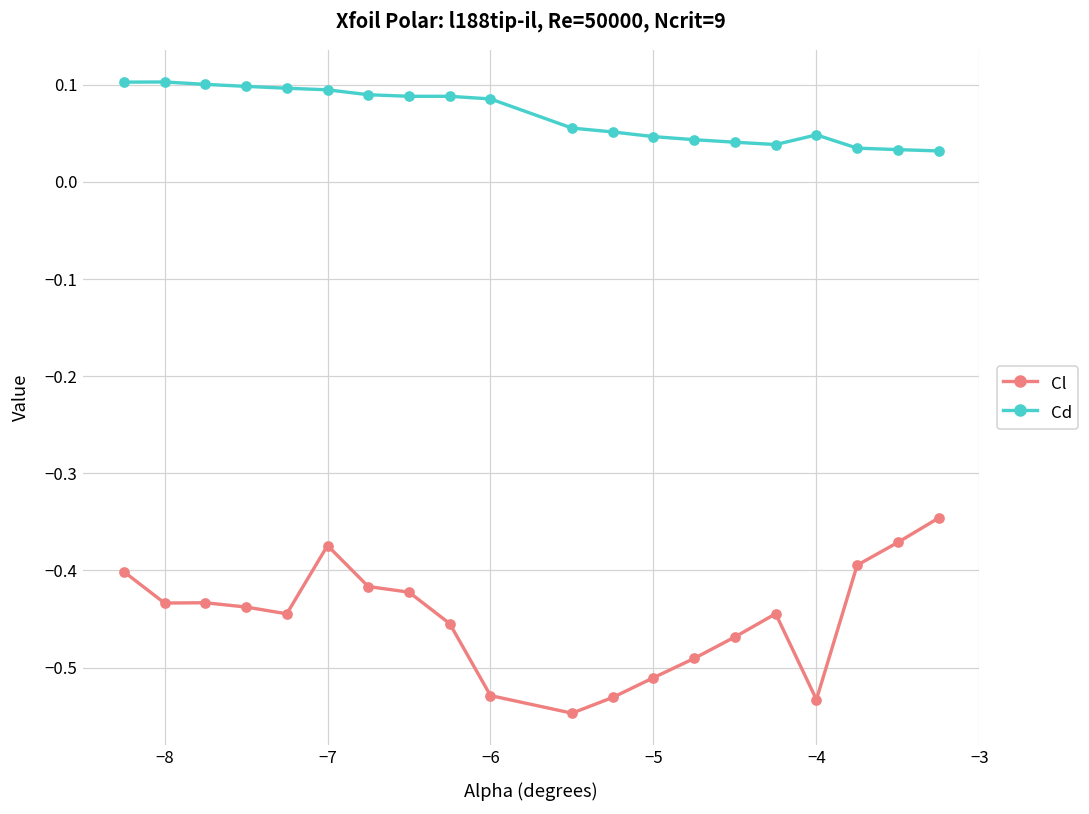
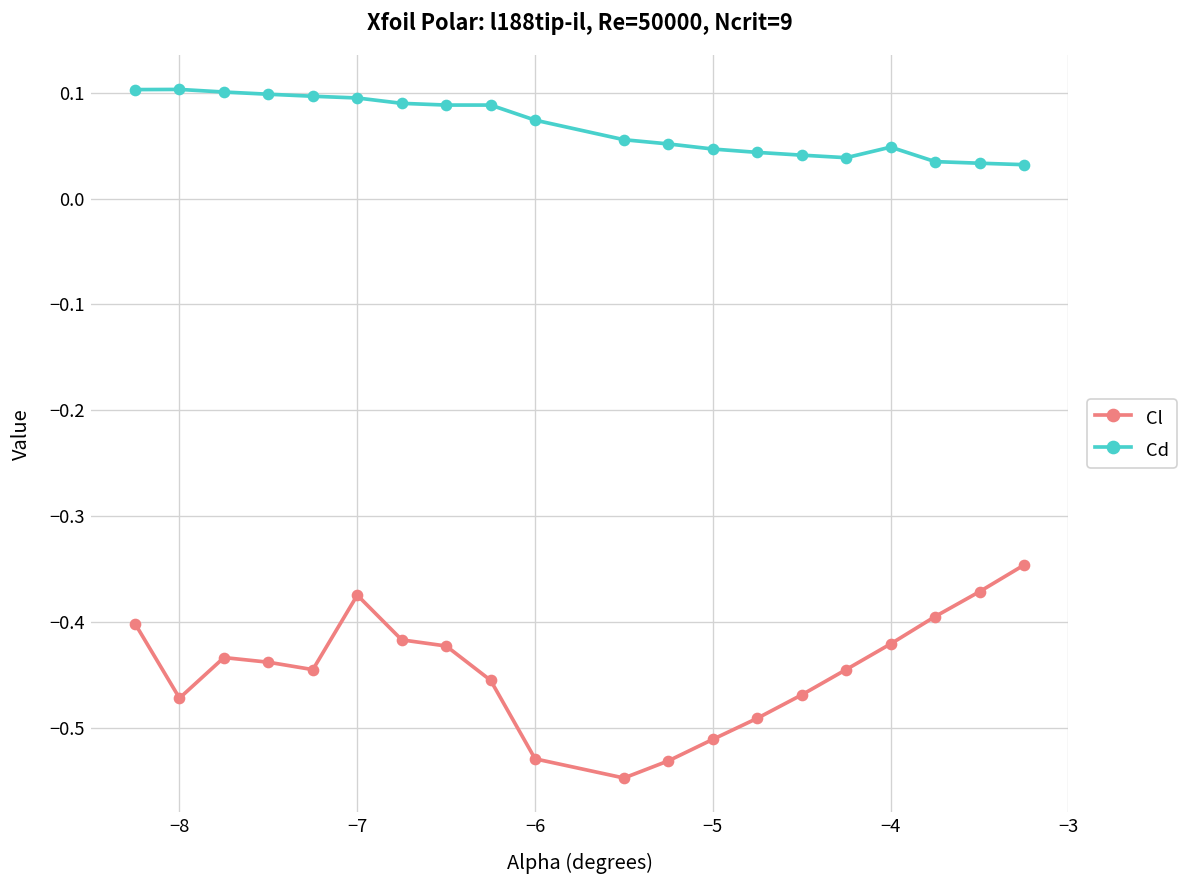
Cl, −8: -0.43 -> -0.47
Cd, −6: 0.09 -> 0.07
Cl, −4: -0.53 -> -0.42
